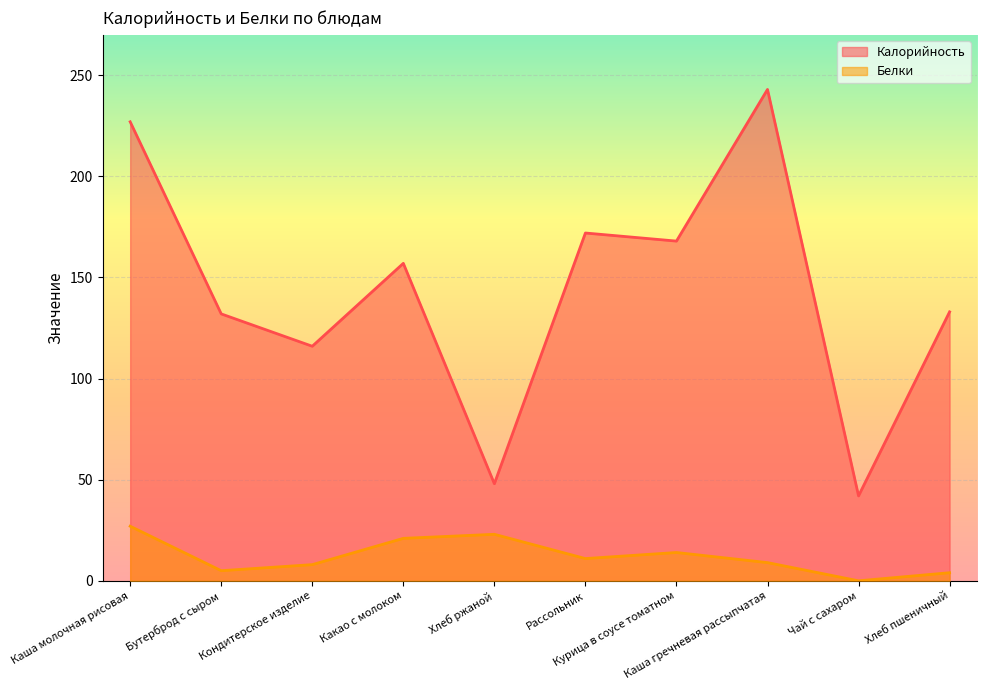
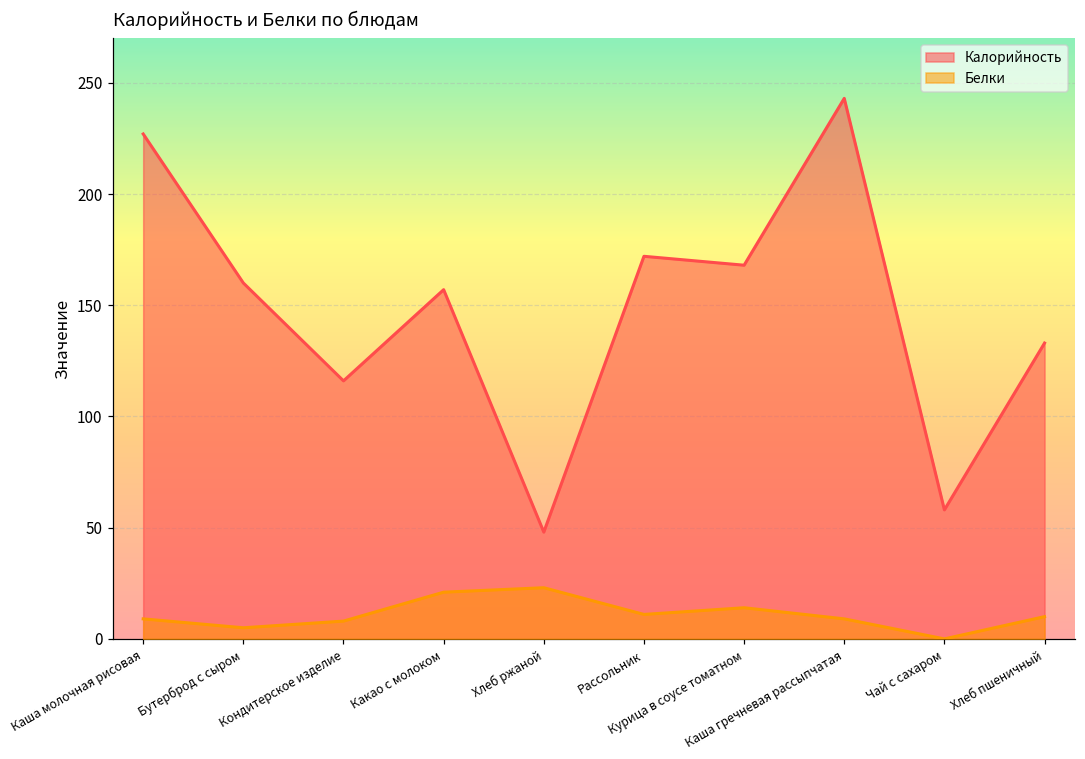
Белки, Каша молочная рисовая: 27 -> 9
Калорийность, Бутерброд с сыром: 132 -> 160
Калорийность, Чай с сахаром: 42 -> 58
Белки, Хлеб пшеничный: 4 -> 10
